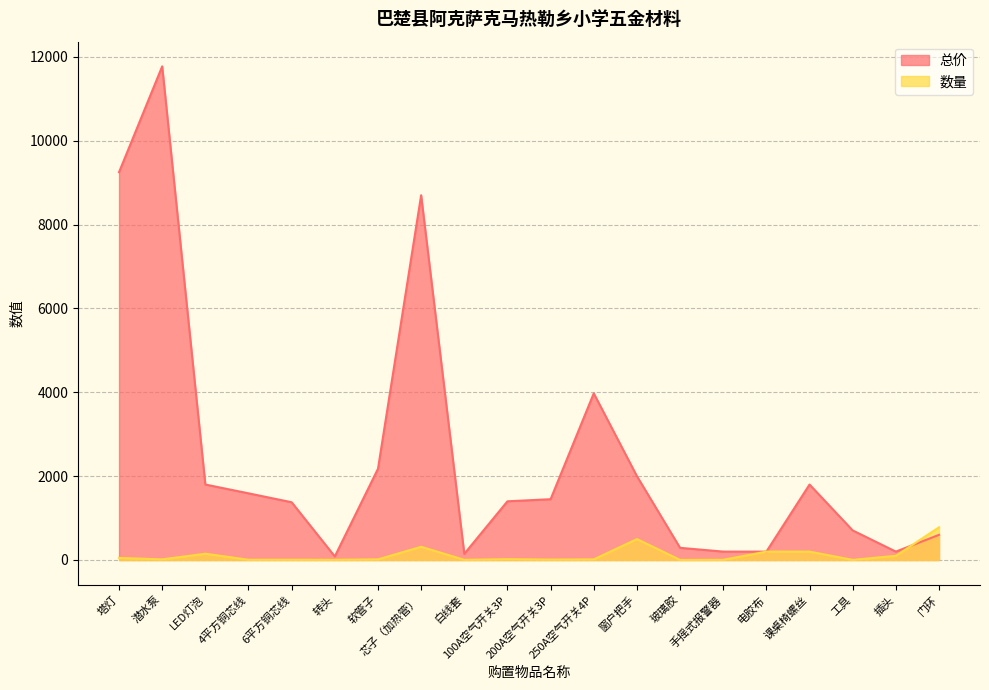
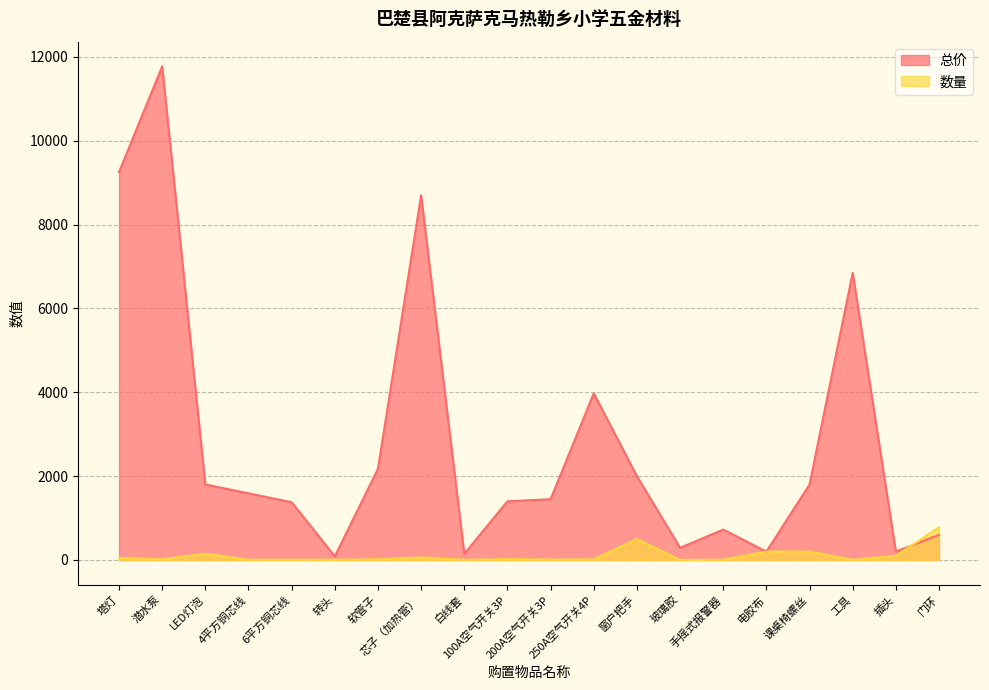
数量, 芯子（加热管）: 300 -> 100
总价, 手摇式报警器: 200 -> 700
总价, 工具: 700 -> 6900
